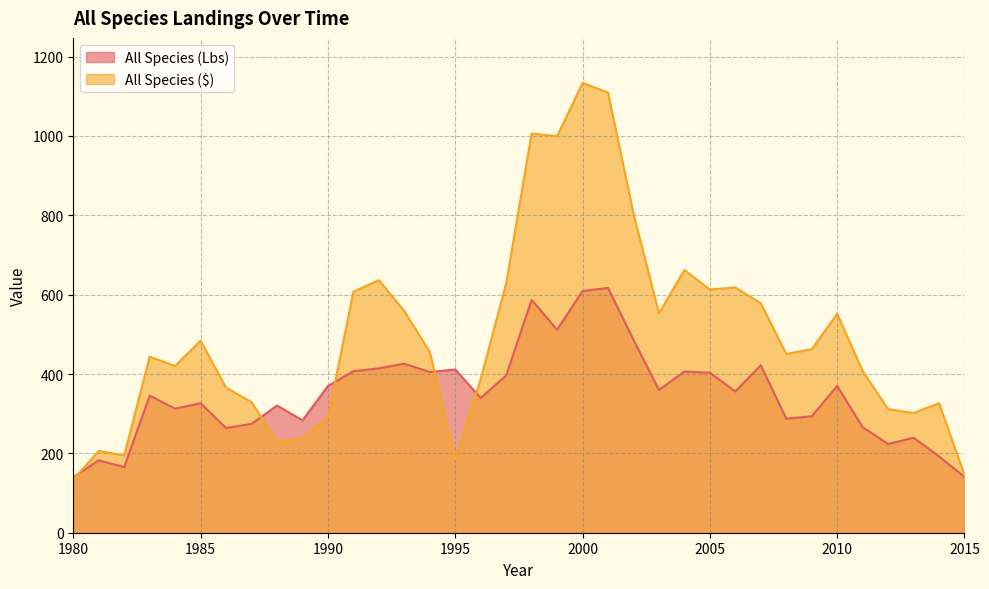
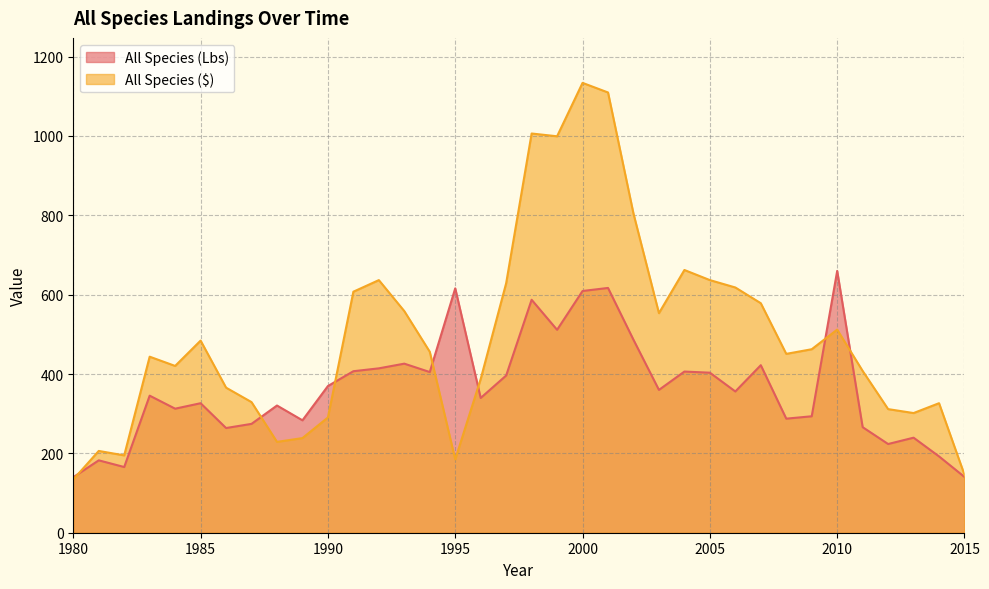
All Species (Lbs), 1995: 410 -> 620
All Species ($), 2005: 610 -> 640
All Species (Lbs), 2010: 370 -> 660
All Species ($), 2010: 550 -> 510
